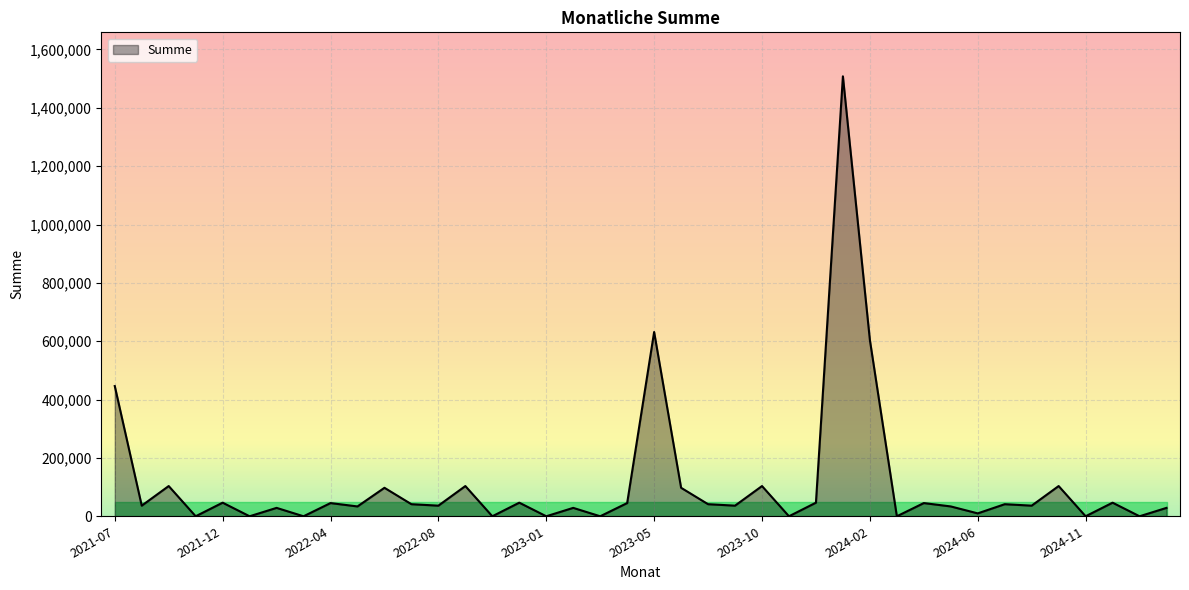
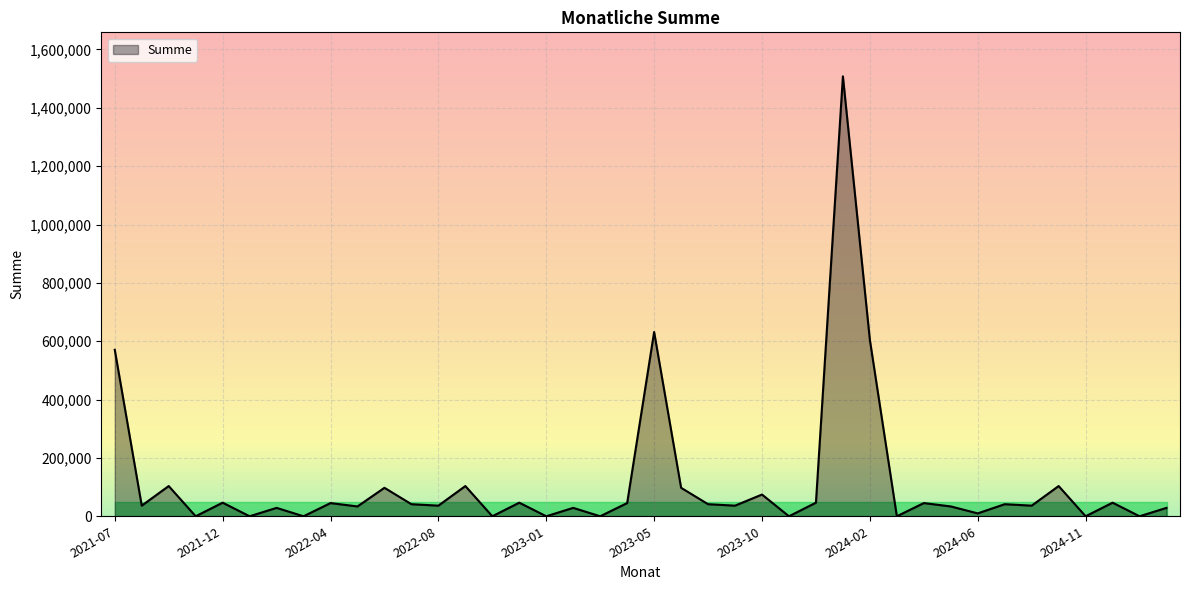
Summe, 2021-07: 450,000 -> 570,000
Summe, 2023-10: 100,000 -> 70,000
